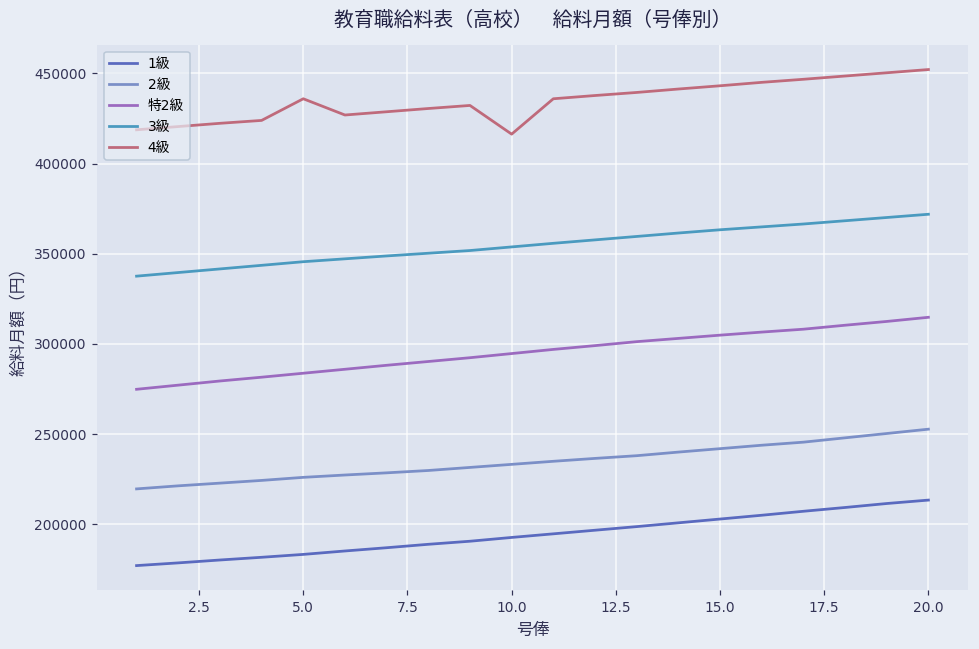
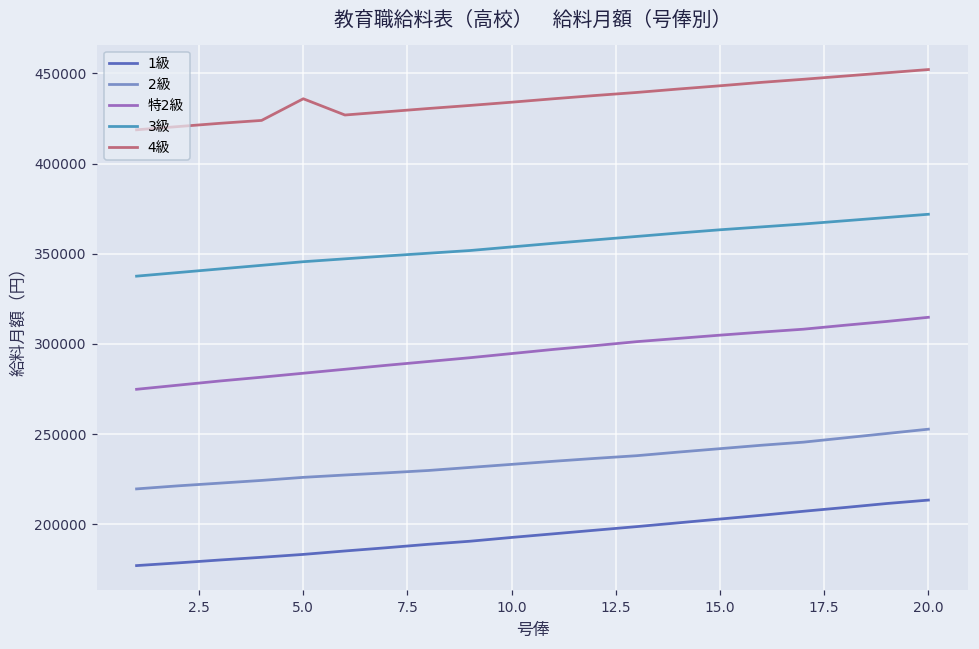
4級, 10.0: 416000 -> 434000
